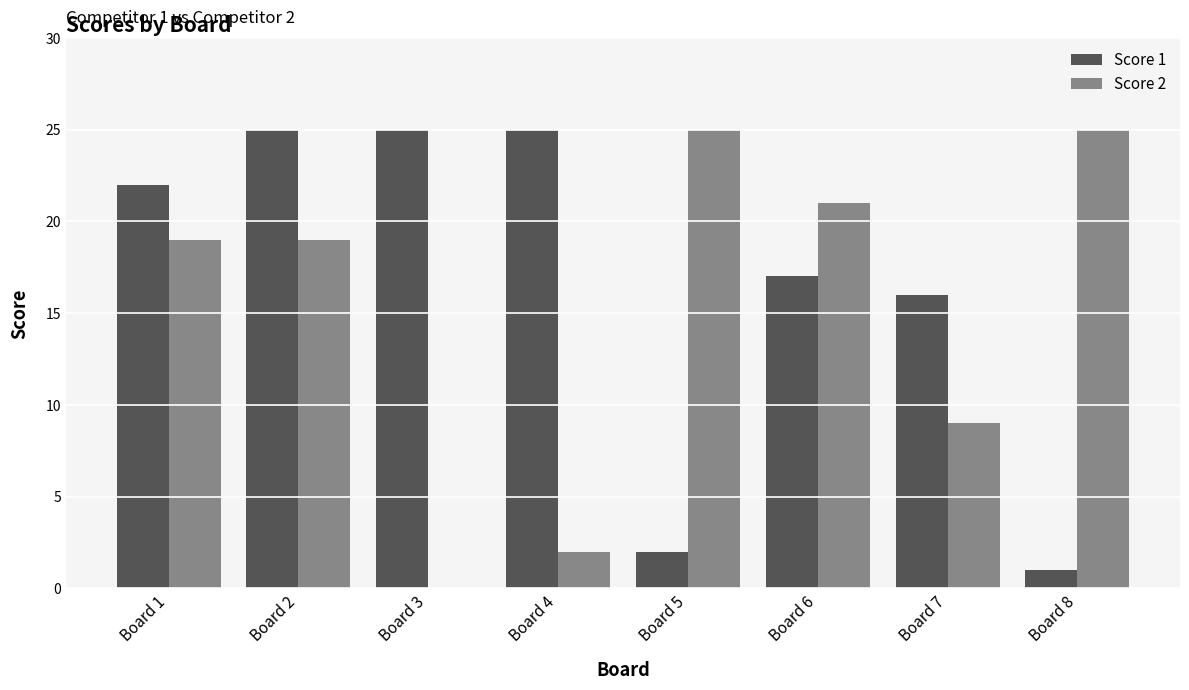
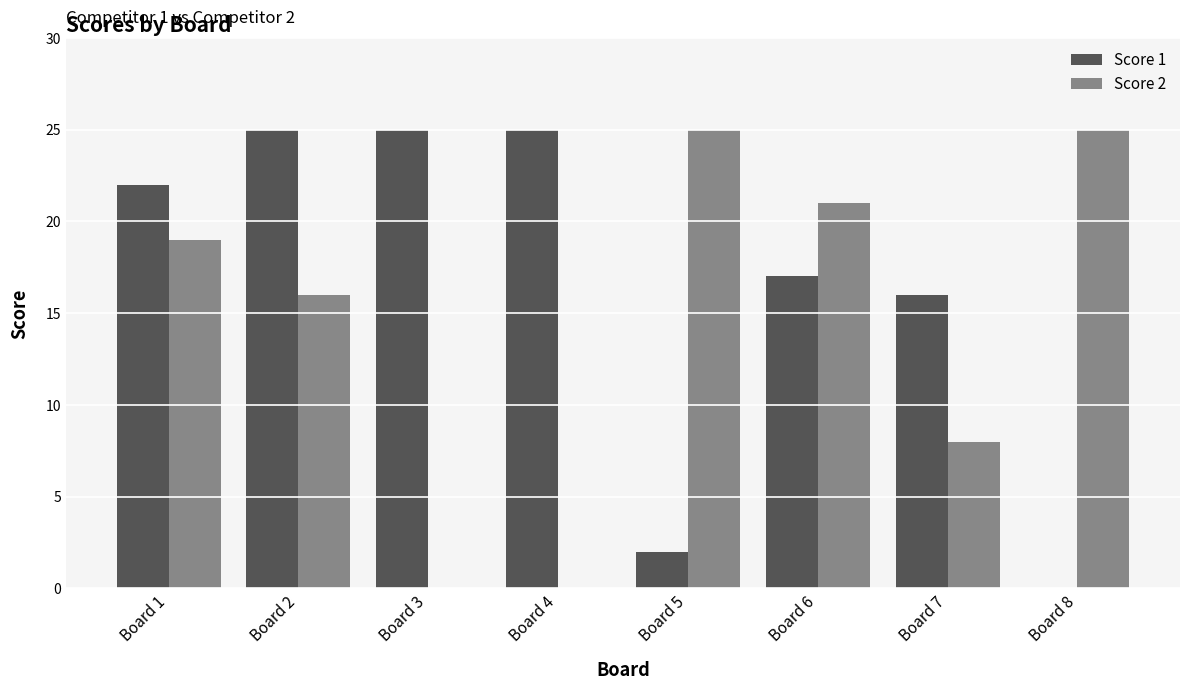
Score 2, Board 2: 19 -> 16
Score 2, Board 4: 2 -> 0
Score 2, Board 7: 9 -> 8
Score 1, Board 8: 1 -> 0
